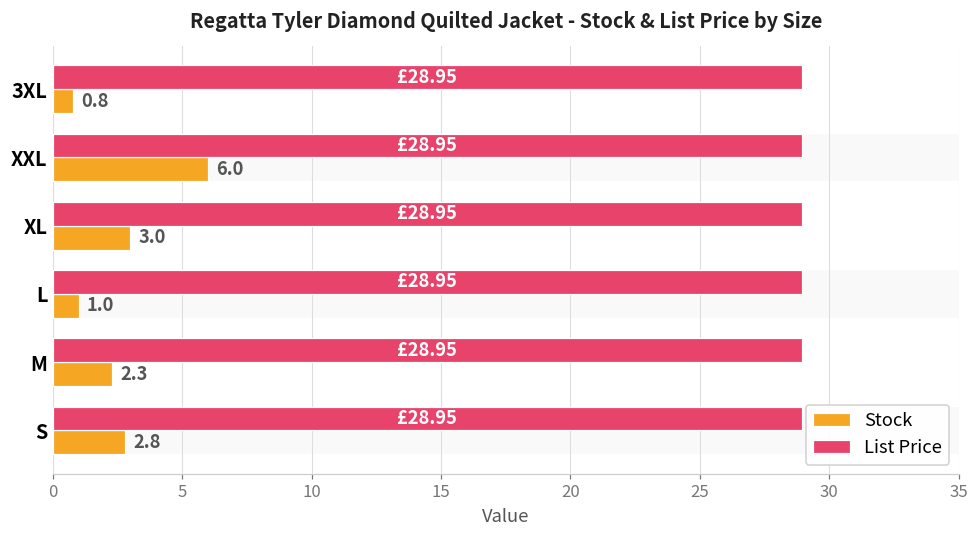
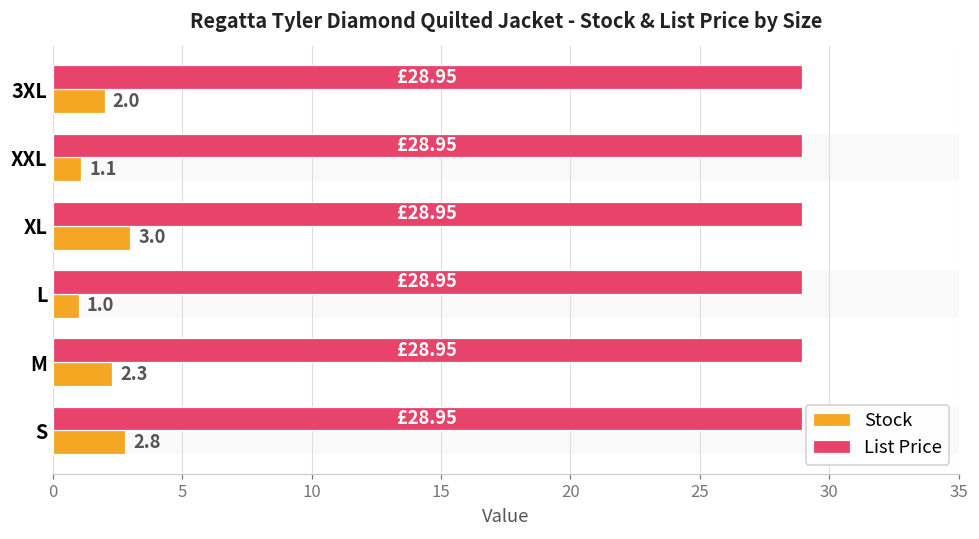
Stock, 3XL: 0.8 -> 2.0
Stock, XXL: 6.0 -> 1.1
